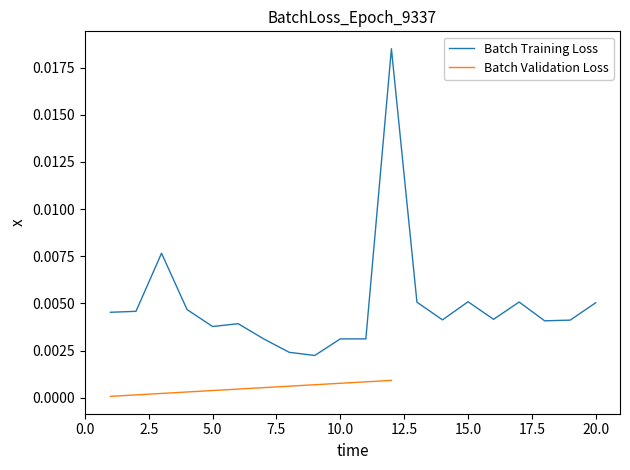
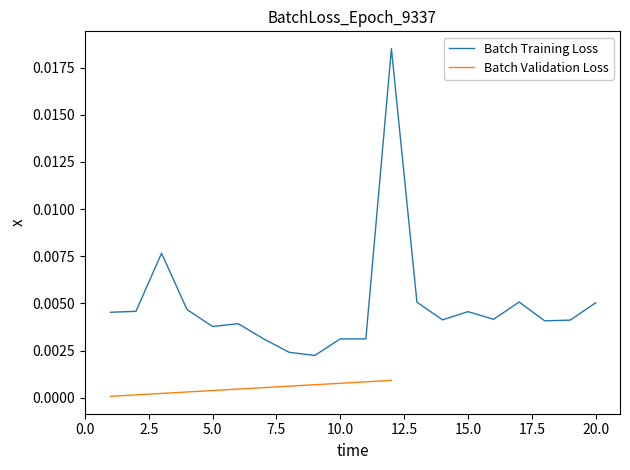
Batch Training Loss, 15.0: 0.0051 -> 0.0046
